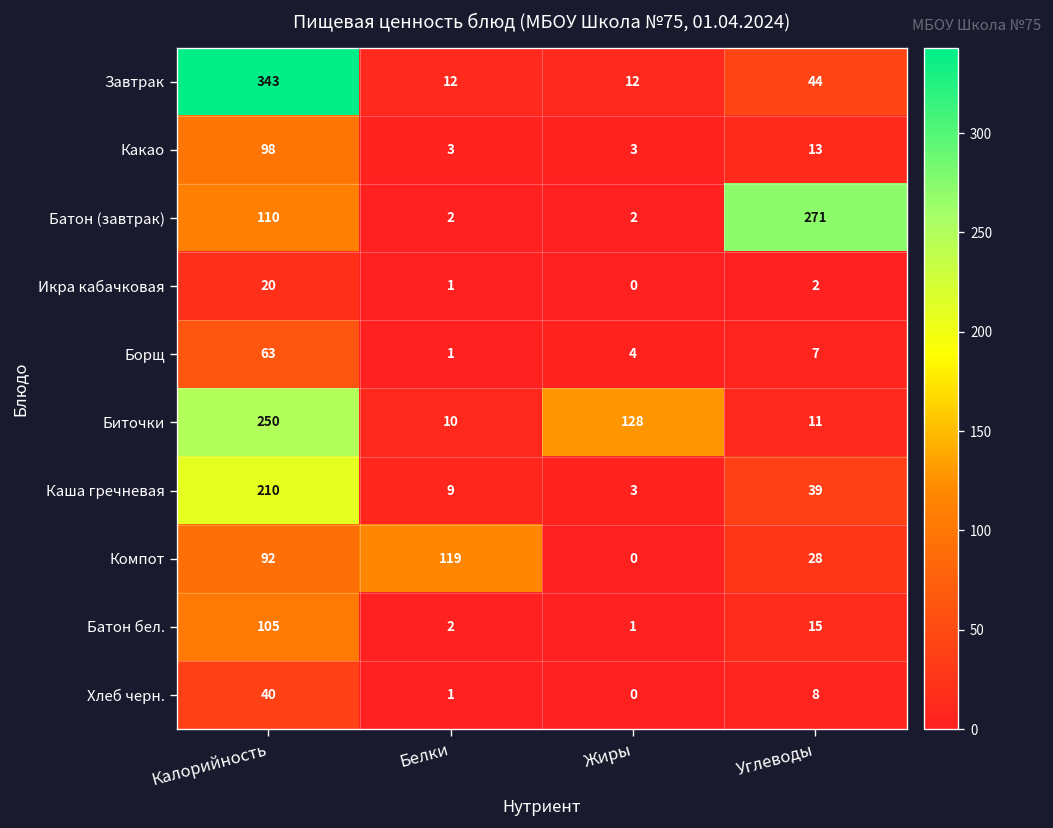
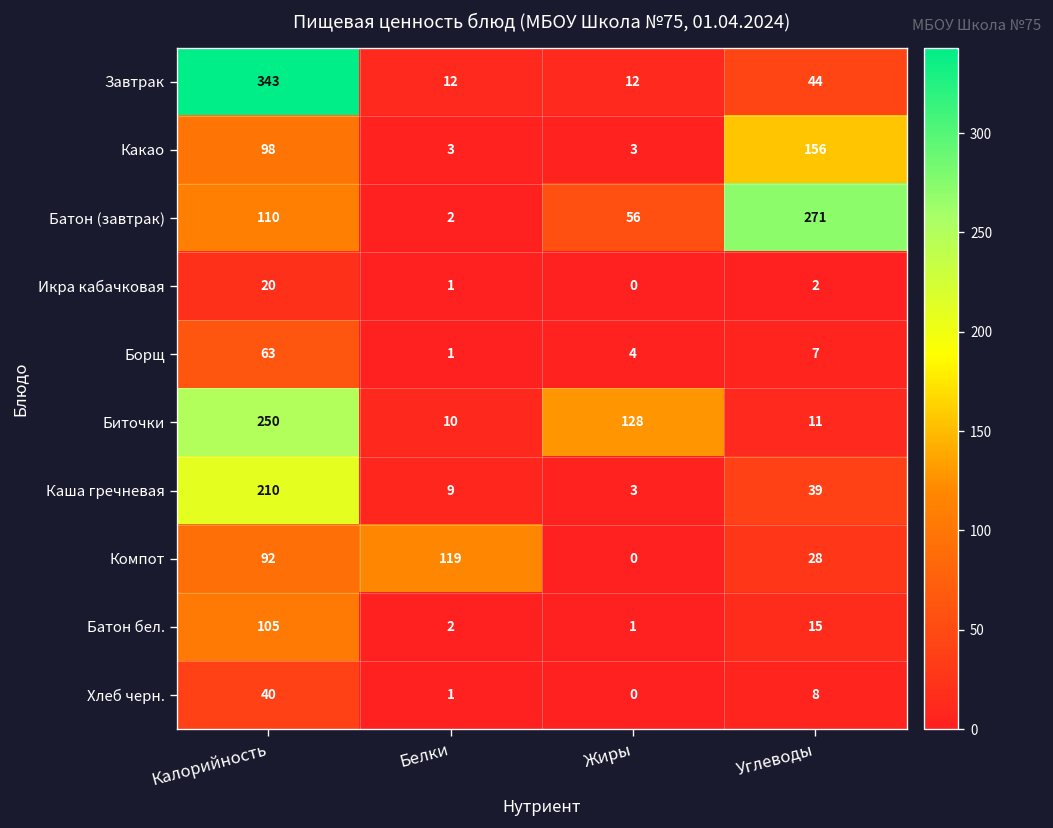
Какао, Углеводы: 13 -> 156
Батон (завтрак), Жиры: 2 -> 56
